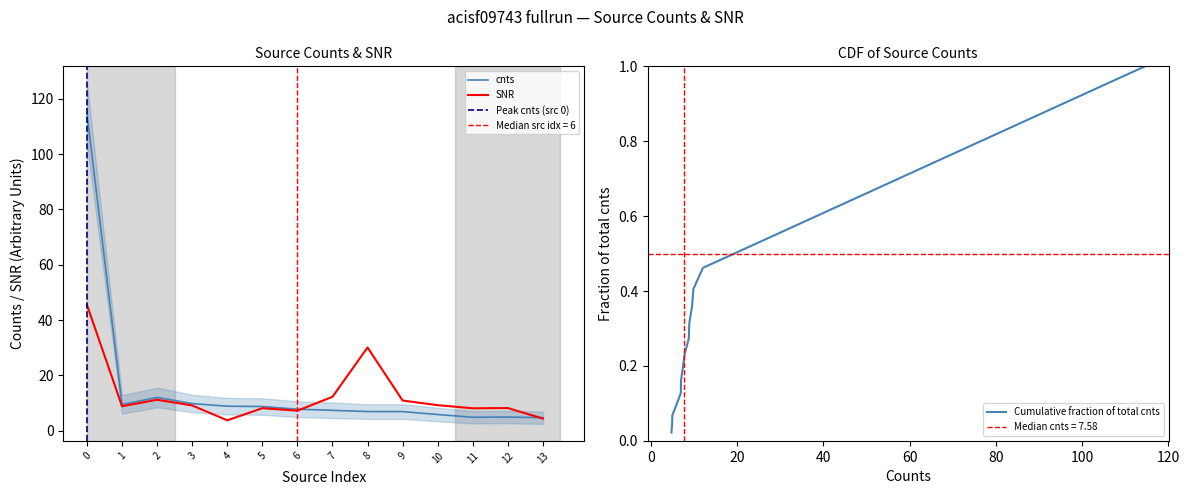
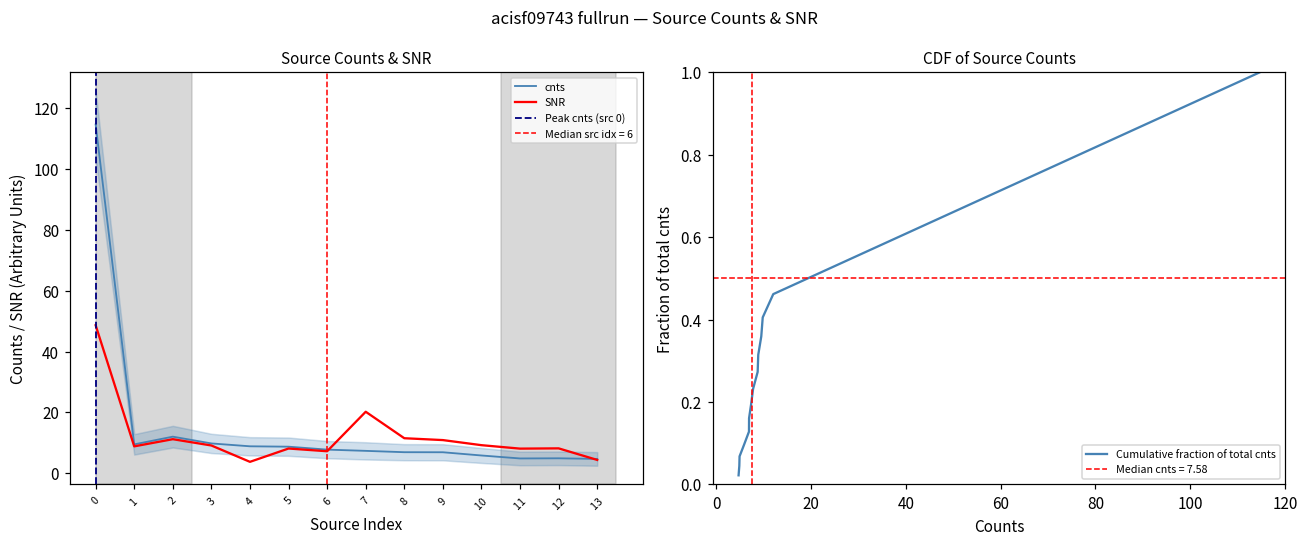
Source Counts & SNR, SNR, 0: 45 -> 49
Source Counts & SNR, SNR, 7: 12 -> 20
Source Counts & SNR, SNR, 8: 30 -> 12
